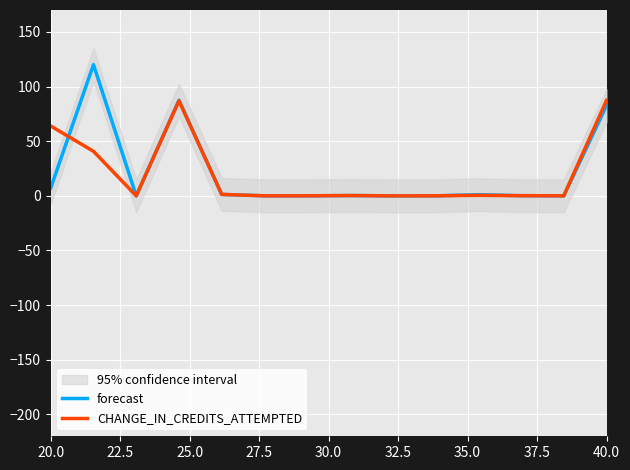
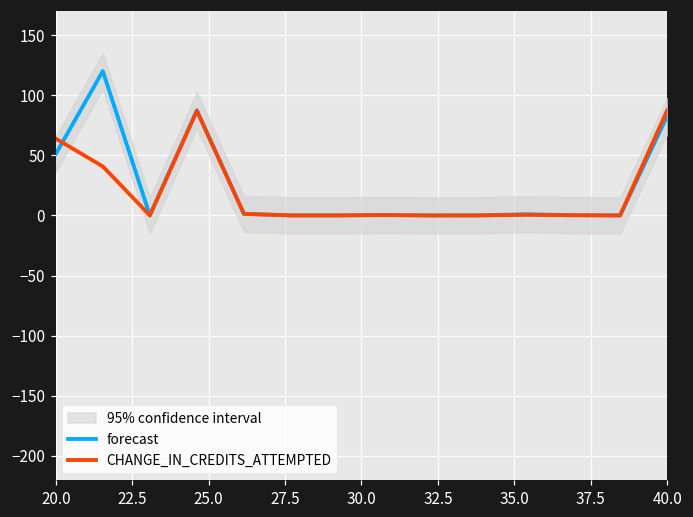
forecast, 20.0: 7 -> 51
